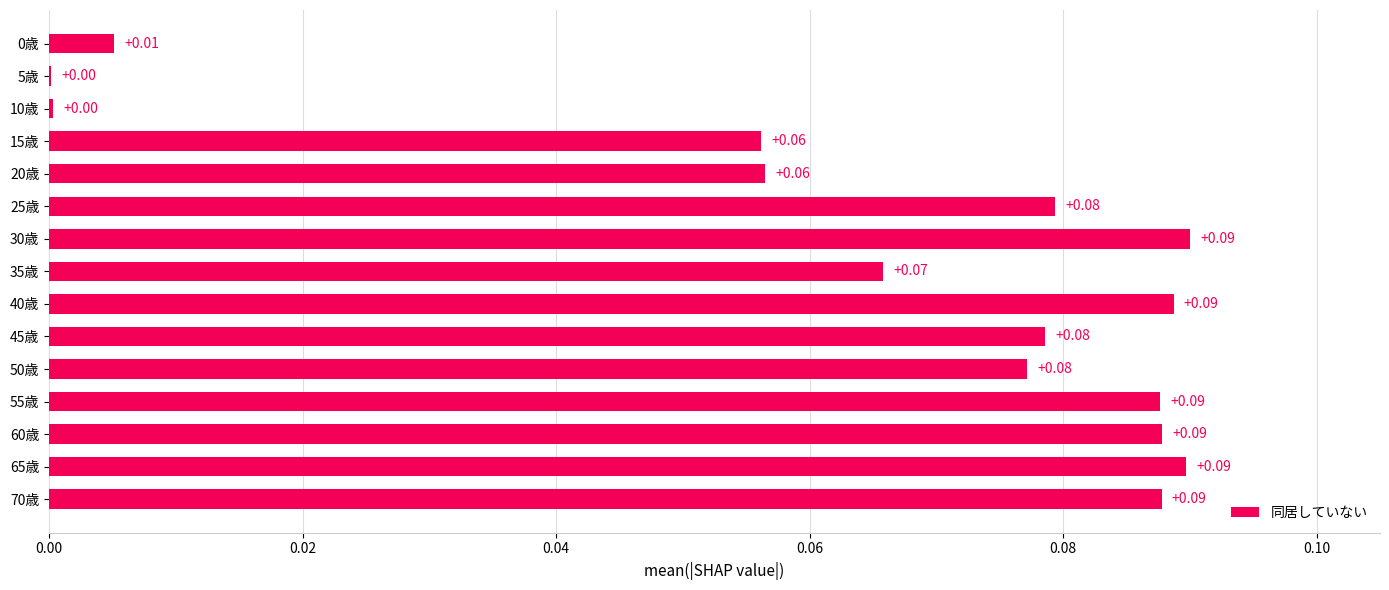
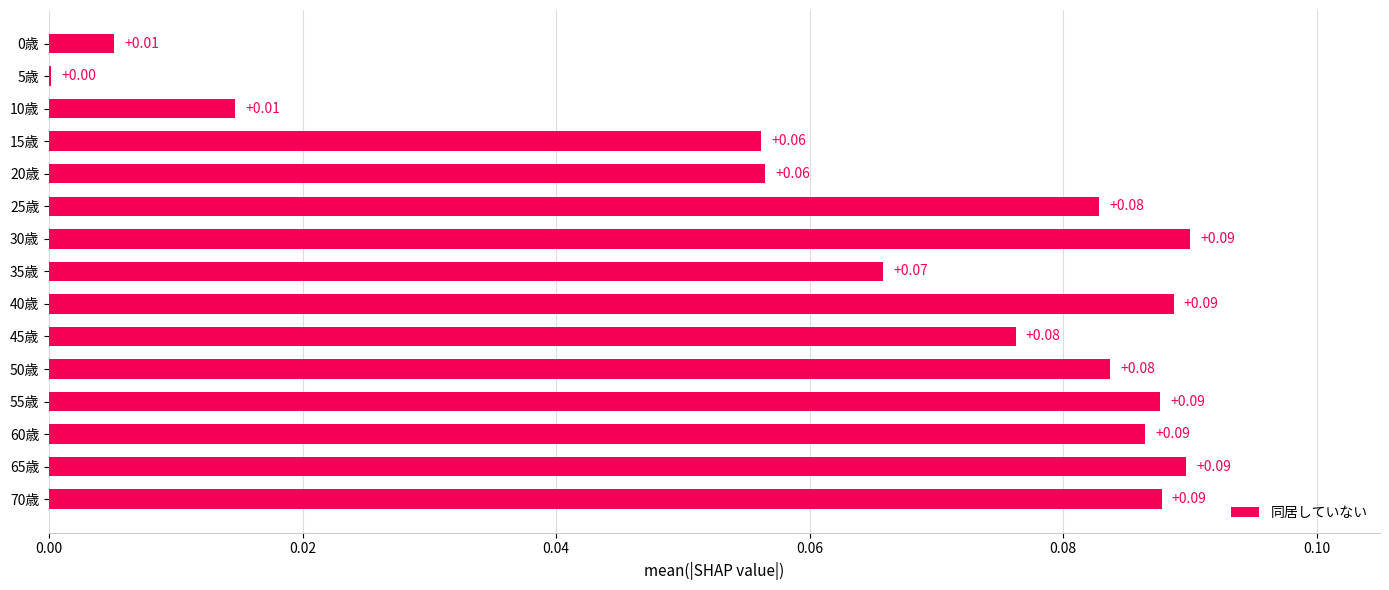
10歳: +0.00 -> +0.01
25歳: 0.0794 -> 0.0828
45歳: 0.0786 -> 0.0763
50歳: 0.0771 -> 0.0837
60歳: 0.0878 -> 0.0864
